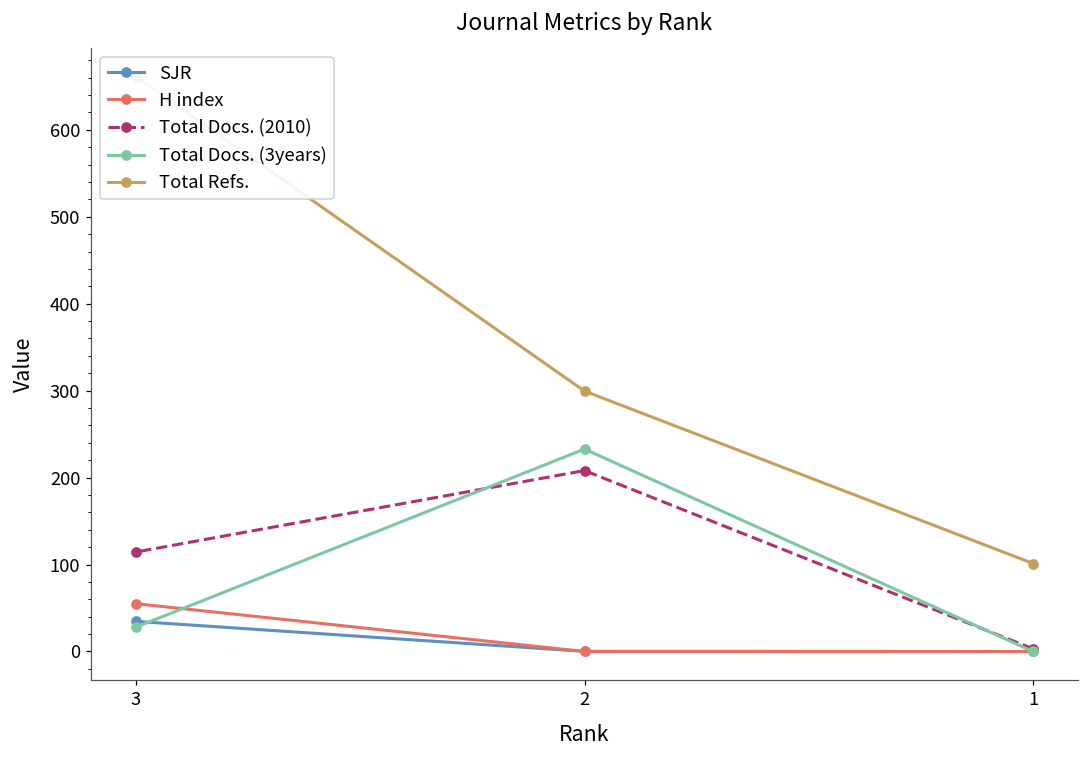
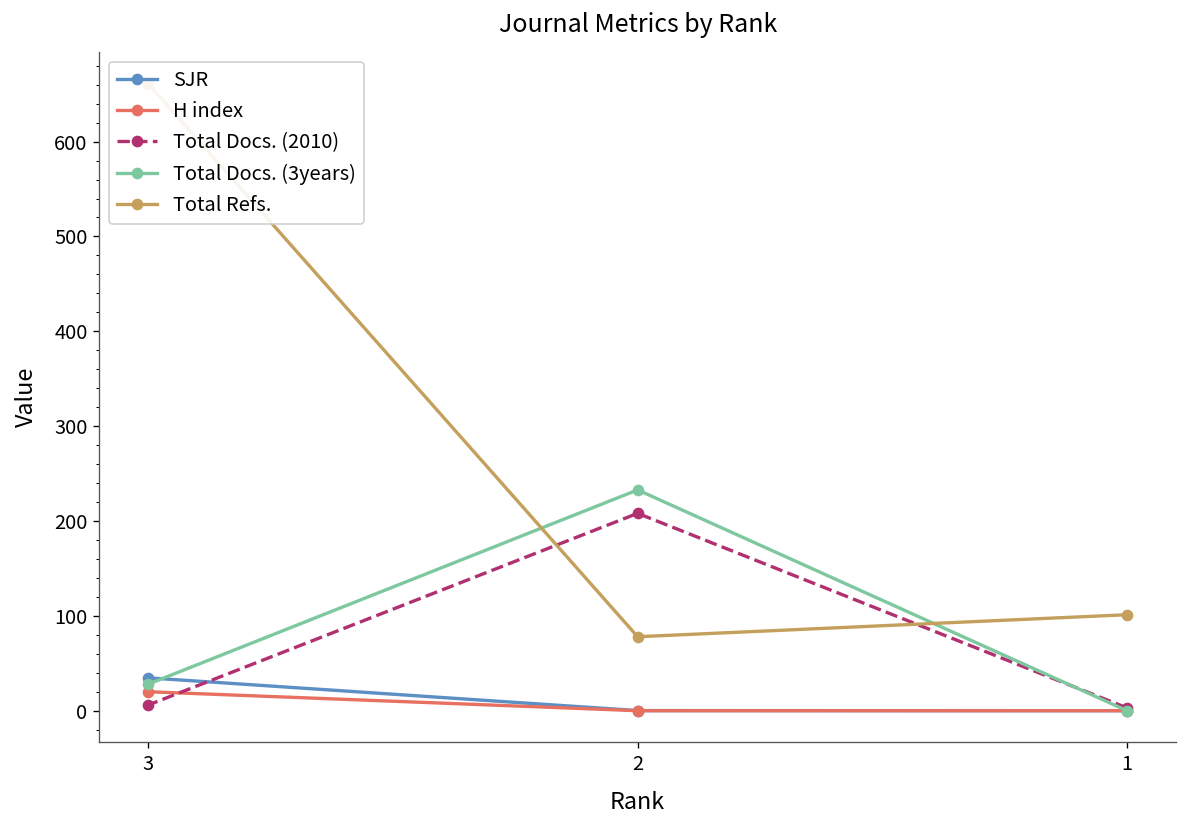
H index, 3: 60 -> 20
Total Docs. (2010), 3: 110 -> 10
Total Refs., 2: 300 -> 80
